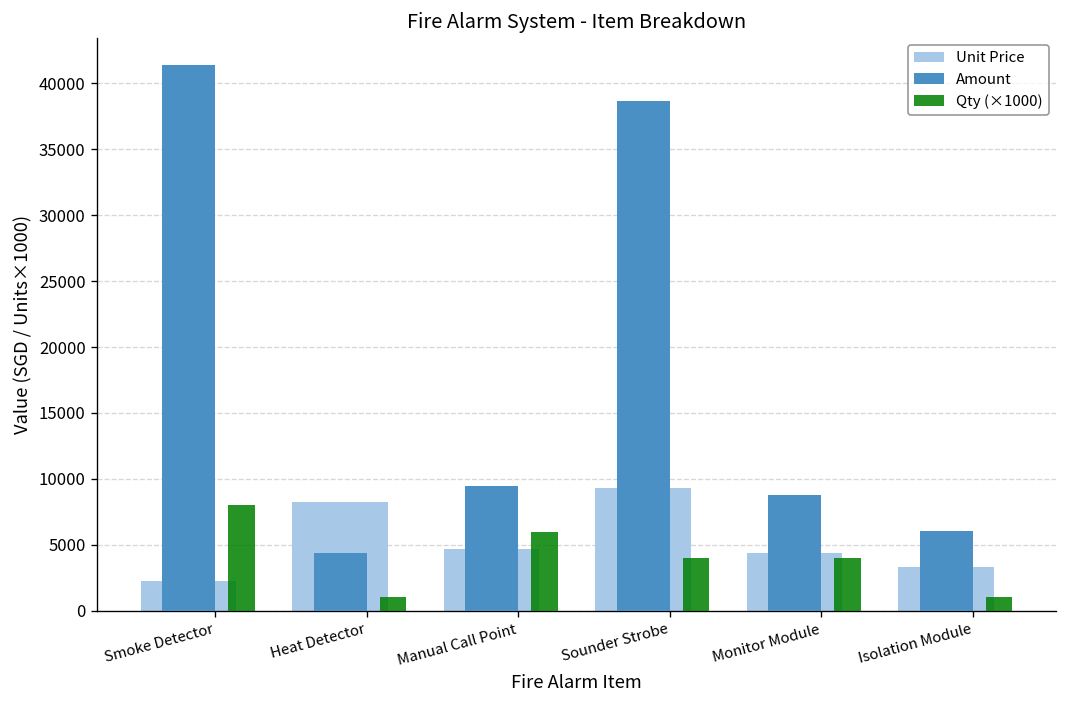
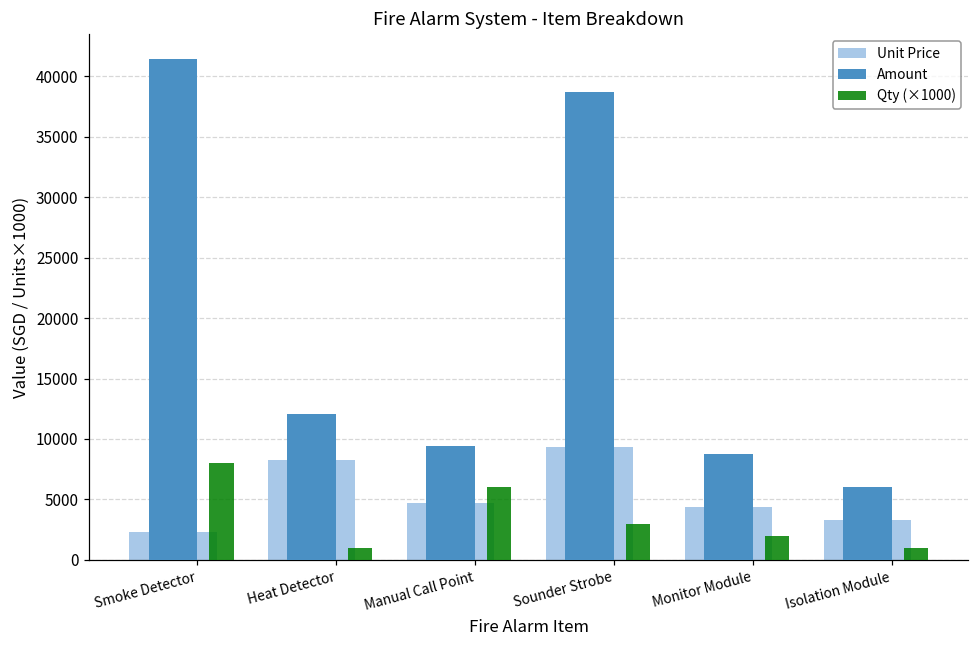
Amount, Heat Detector: 4400 -> 12100
Qty (×1000), Sounder Strobe: 4000 -> 3000
Qty (×1000), Monitor Module: 4000 -> 2000
